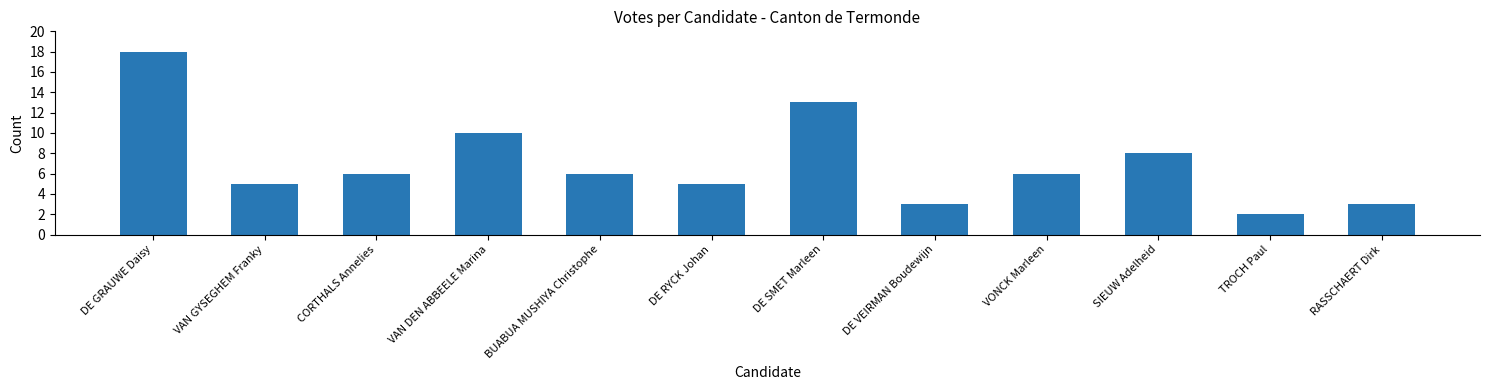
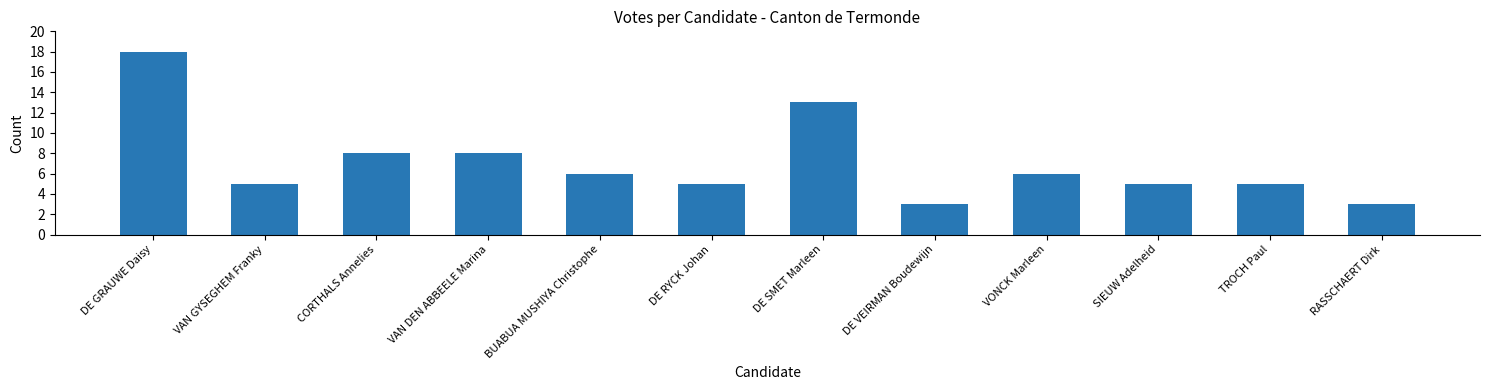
CORTHALS Annelies: 6 -> 8
VAN DEN ABBEELE Marina: 10 -> 8
SIEUW Adelheid: 8 -> 5
TROCH Paul: 2 -> 5
